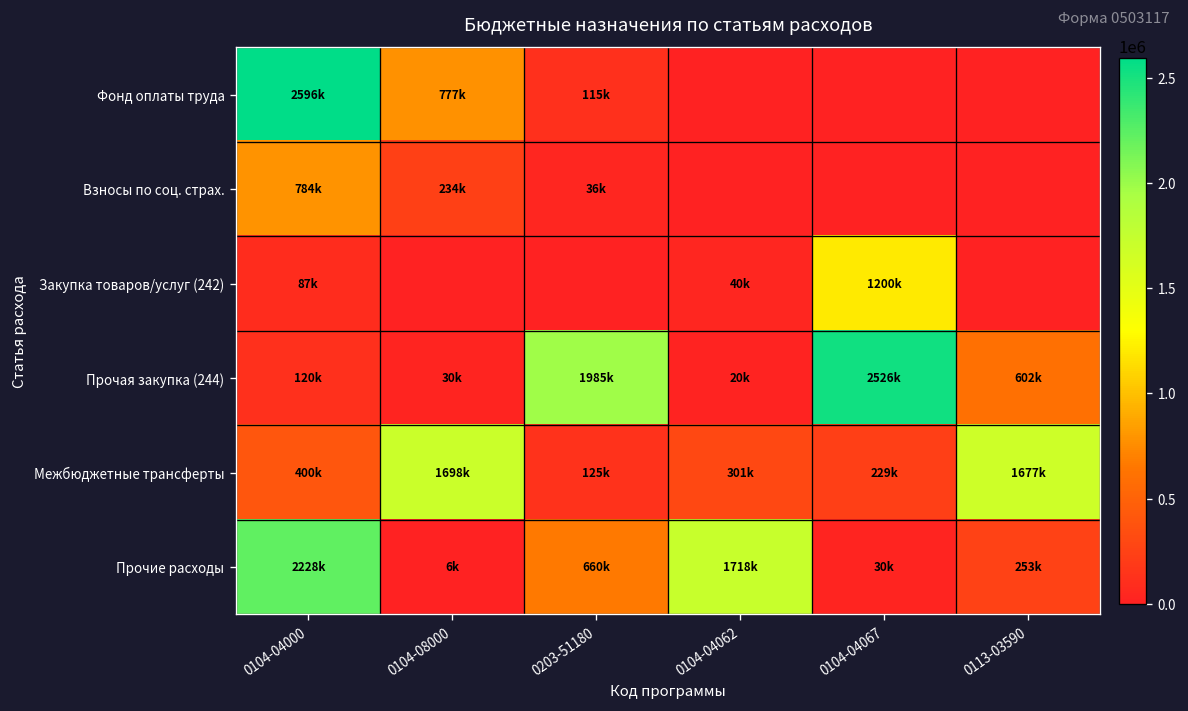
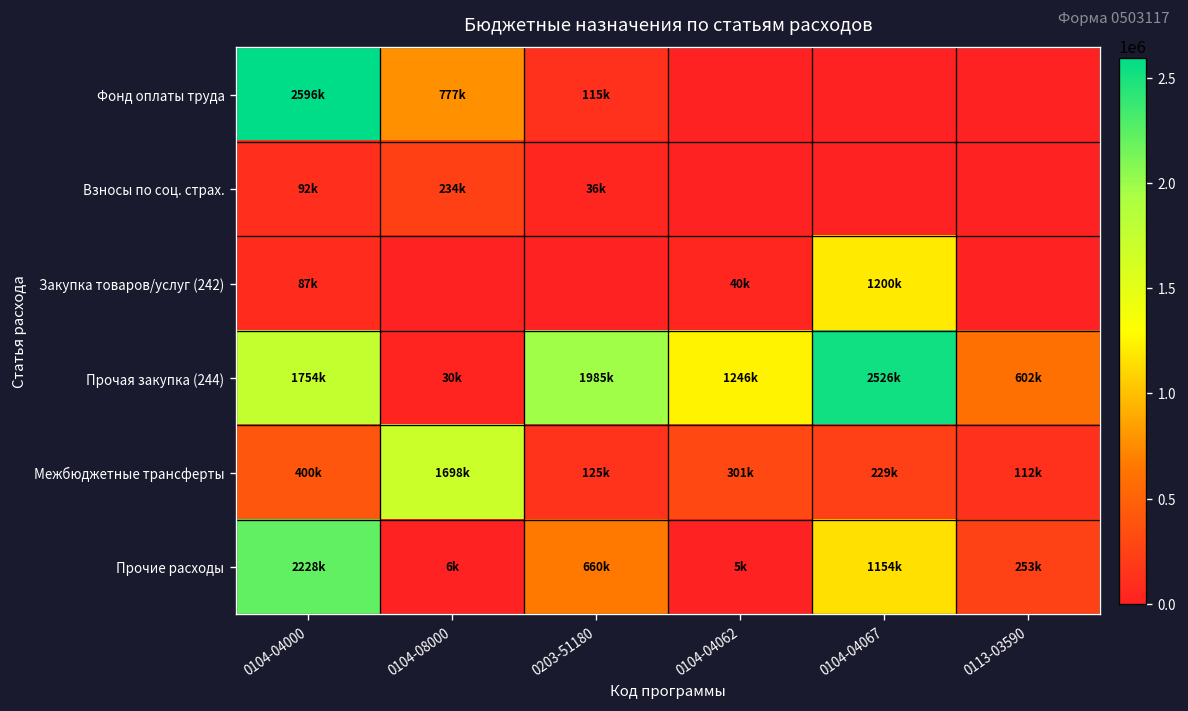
Взносы по соц. страх., 0104-04000: 784k -> 92k
Прочая закупка (244), 0104-04000: 120k -> 1754k
Прочая закупка (244), 0104-04062: 20k -> 1246k
Межбюджетные трансферты, 0113-03590: 1677k -> 112k
Прочие расходы, 0104-04062: 1718k -> 5k
Прочие расходы, 0104-04067: 30k -> 1154k
